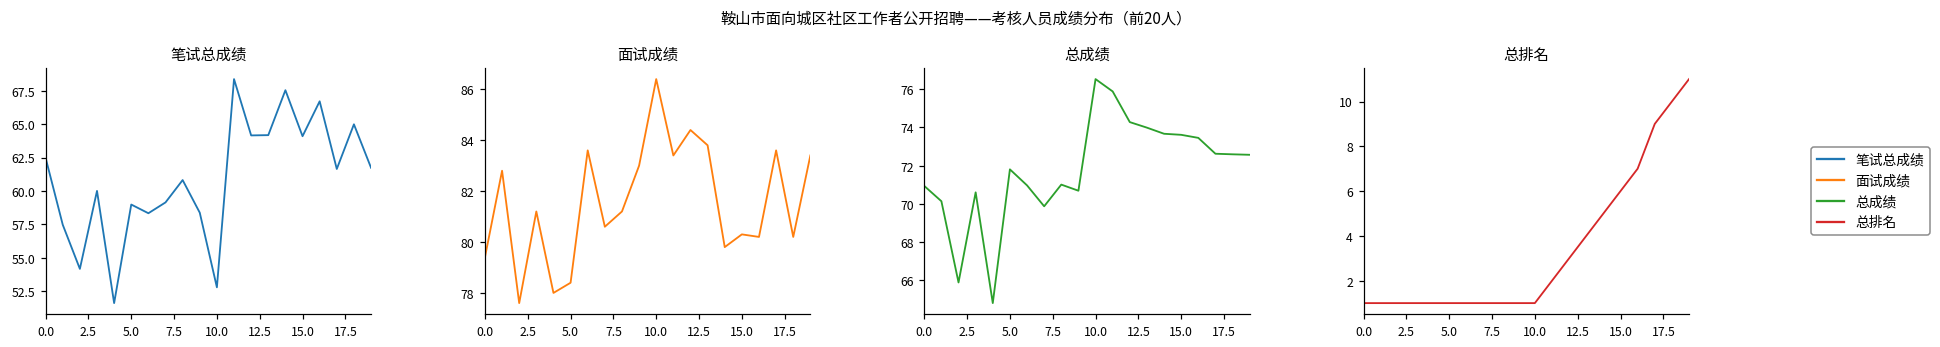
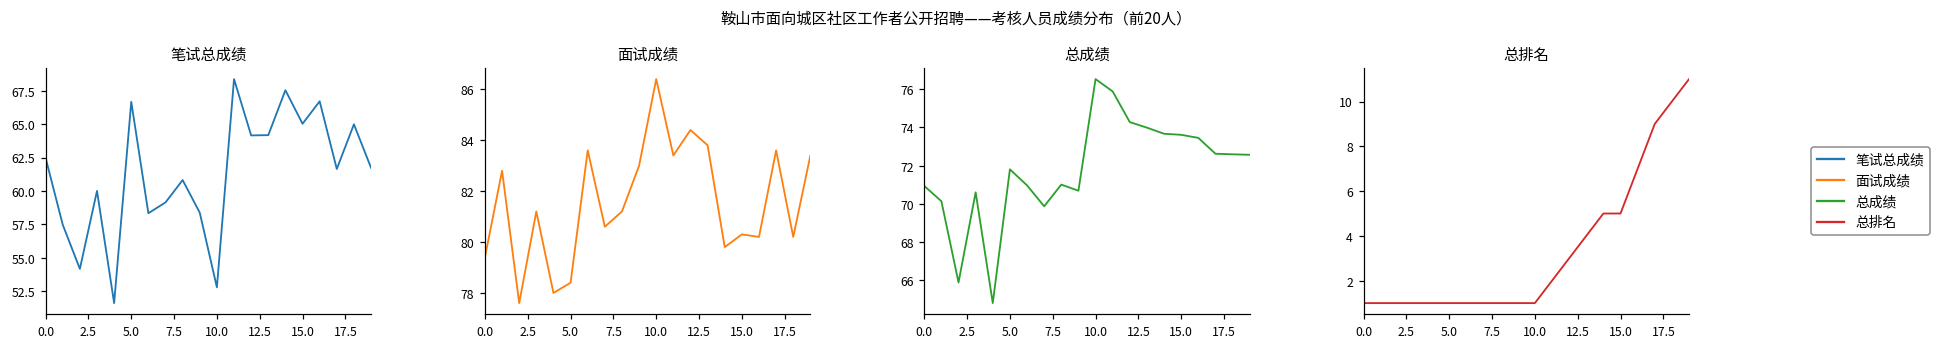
笔试总成绩, 5.0: 59.0 -> 66.7
笔试总成绩, 15.0: 64.1 -> 65.0
总排名, 15.0: 6 -> 5
